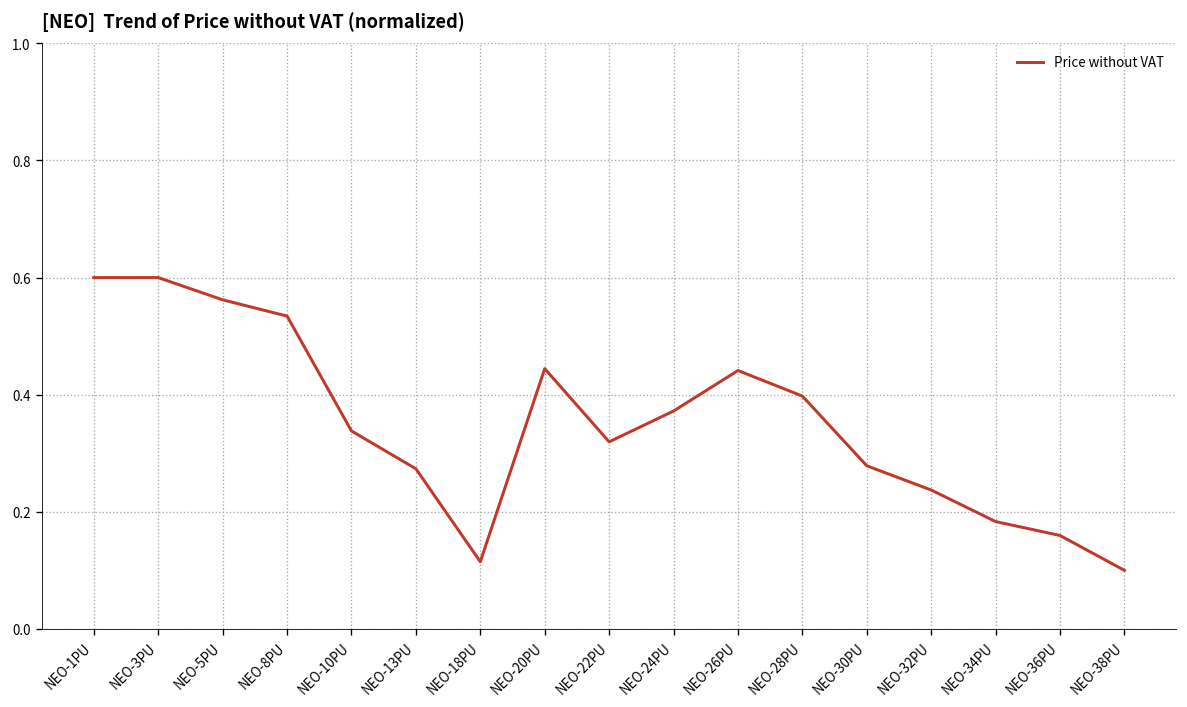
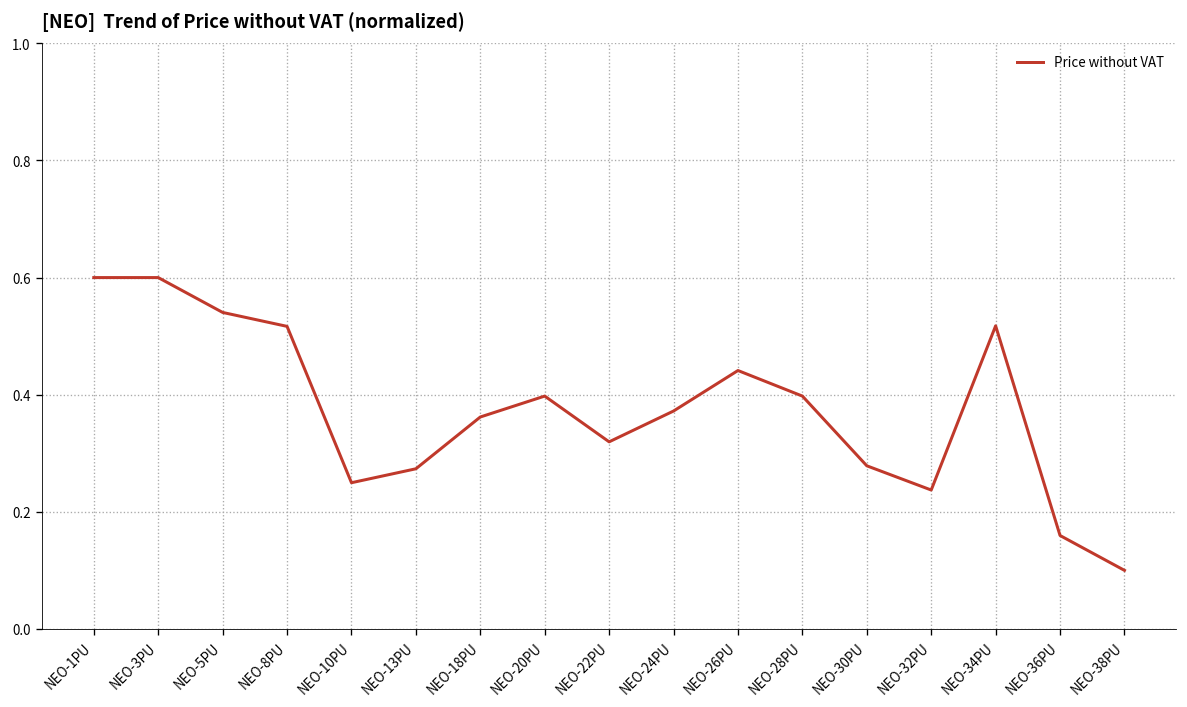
NEO-5PU: 0.56 -> 0.54
NEO-8PU: 0.53 -> 0.52
NEO-10PU: 0.34 -> 0.25
NEO-18PU: 0.11 -> 0.36
NEO-20PU: 0.44 -> 0.40
NEO-34PU: 0.18 -> 0.52
